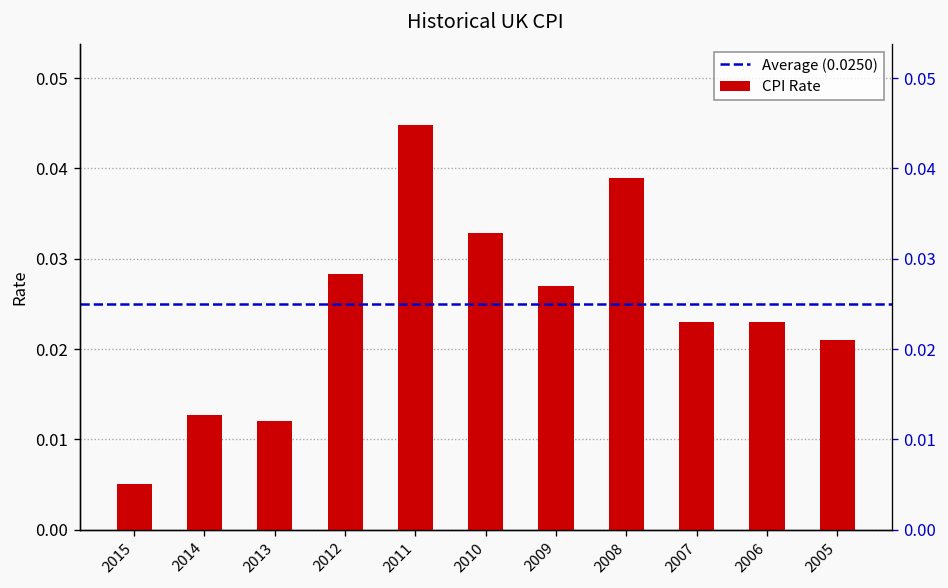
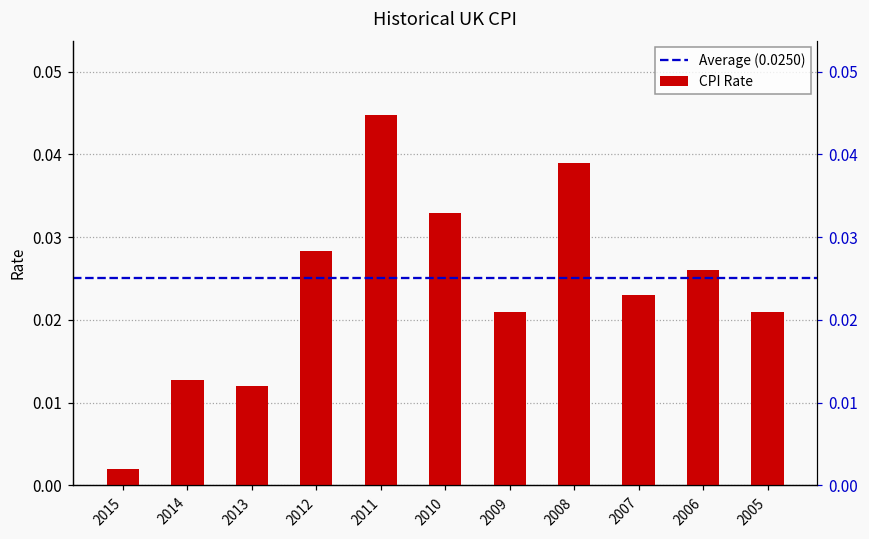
2015: 0.005 -> 0.002
2009: 0.027 -> 0.021
2006: 0.023 -> 0.026
